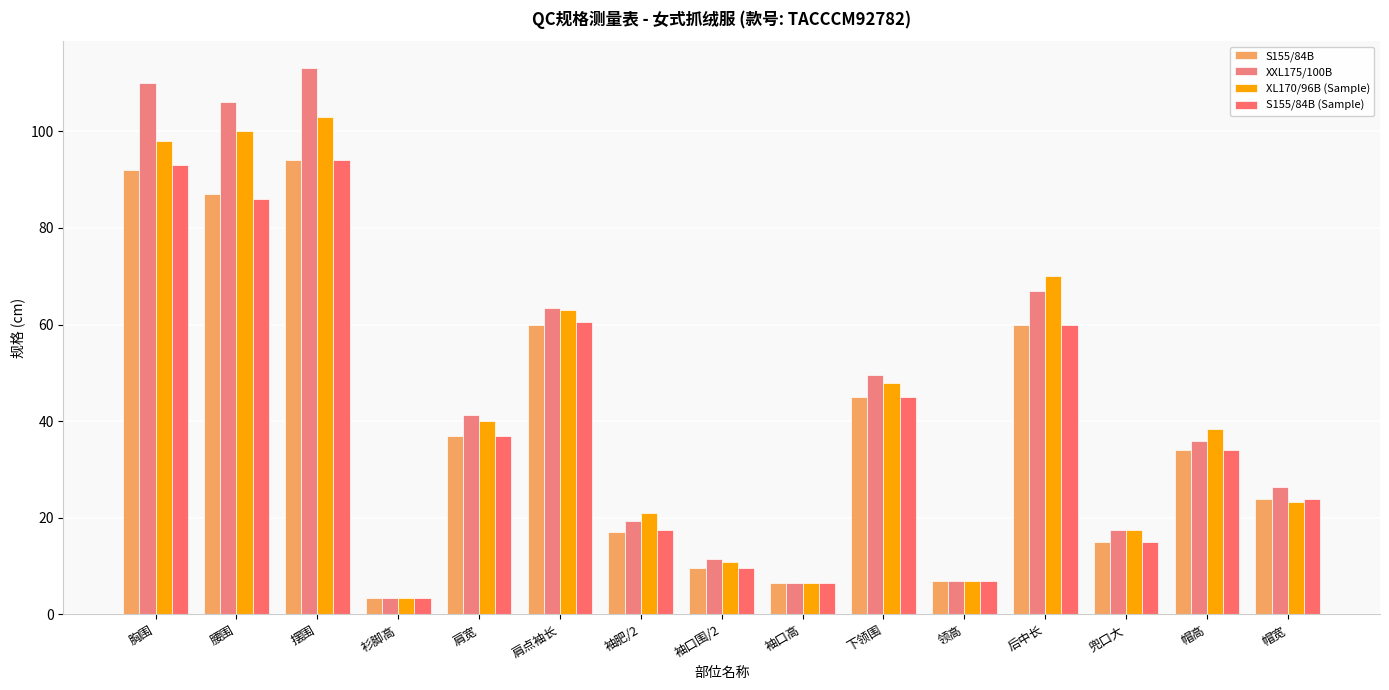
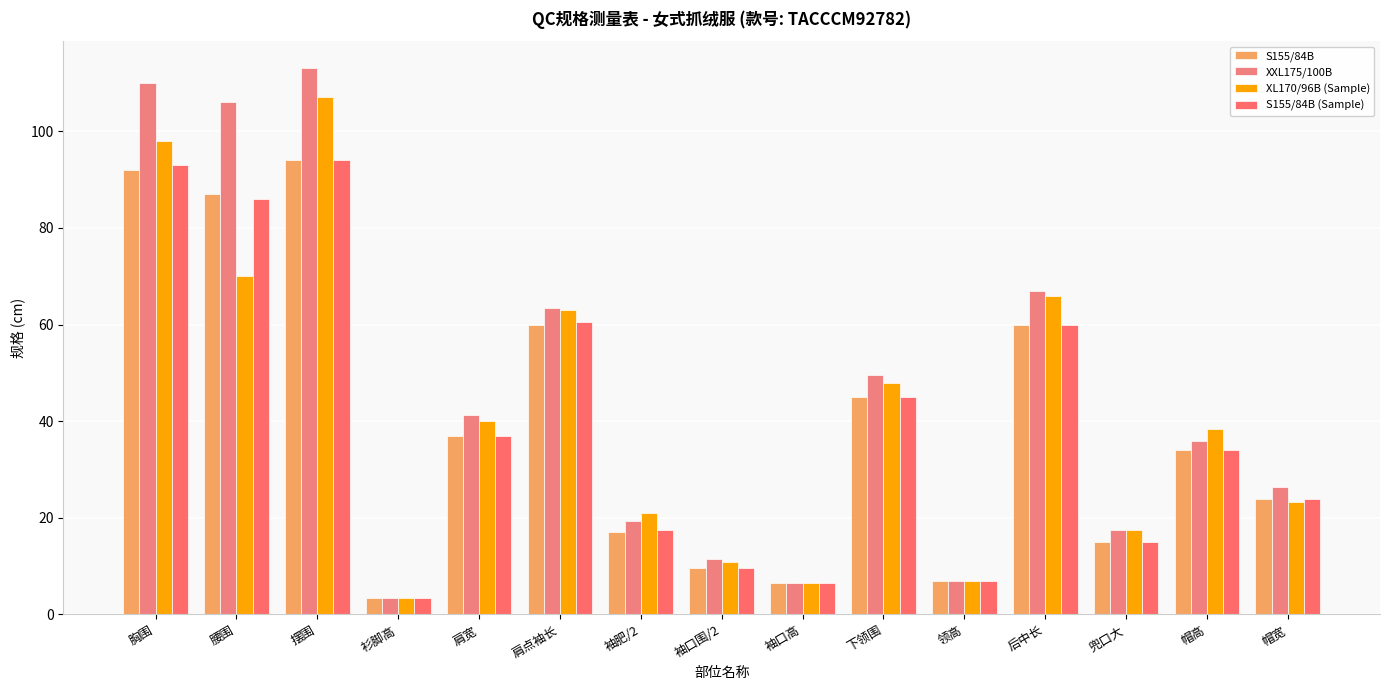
XL170/96B (Sample), 腰围: 100 -> 70
XL170/96B (Sample), 摆围: 103 -> 107
XL170/96B (Sample), 后中长: 70 -> 66
